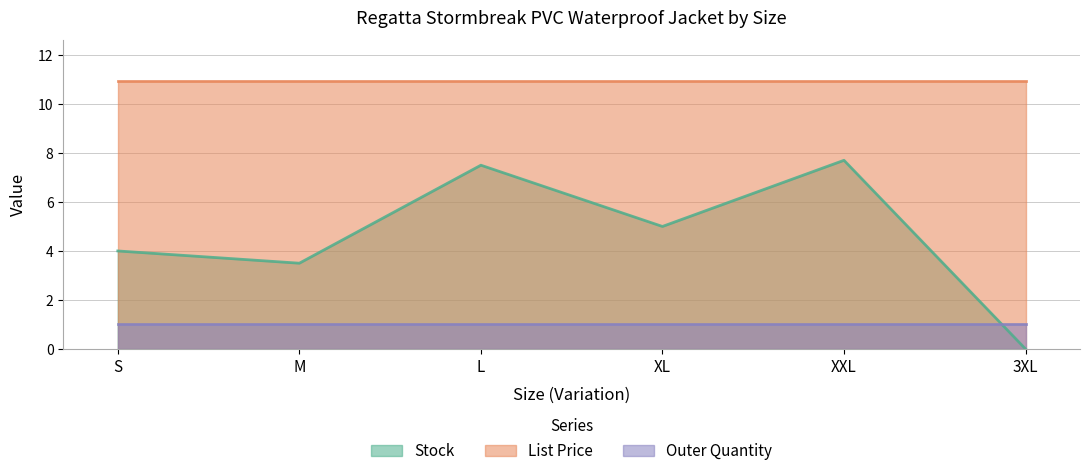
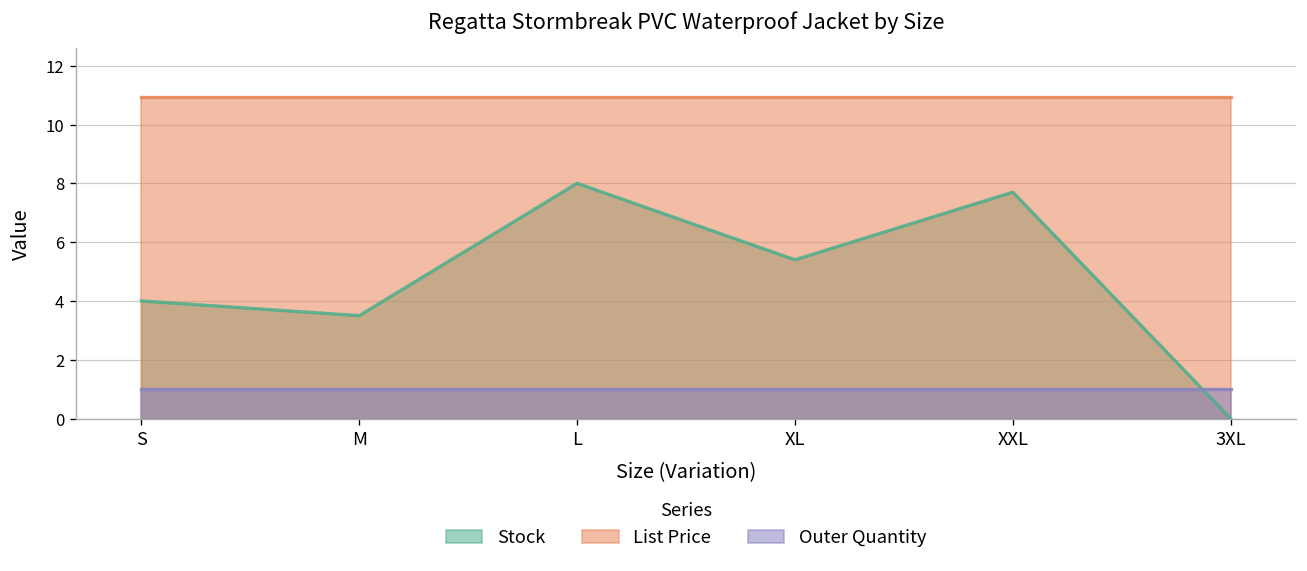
Stock, L: 7.5 -> 8.0
Stock, XL: 5.0 -> 5.4
